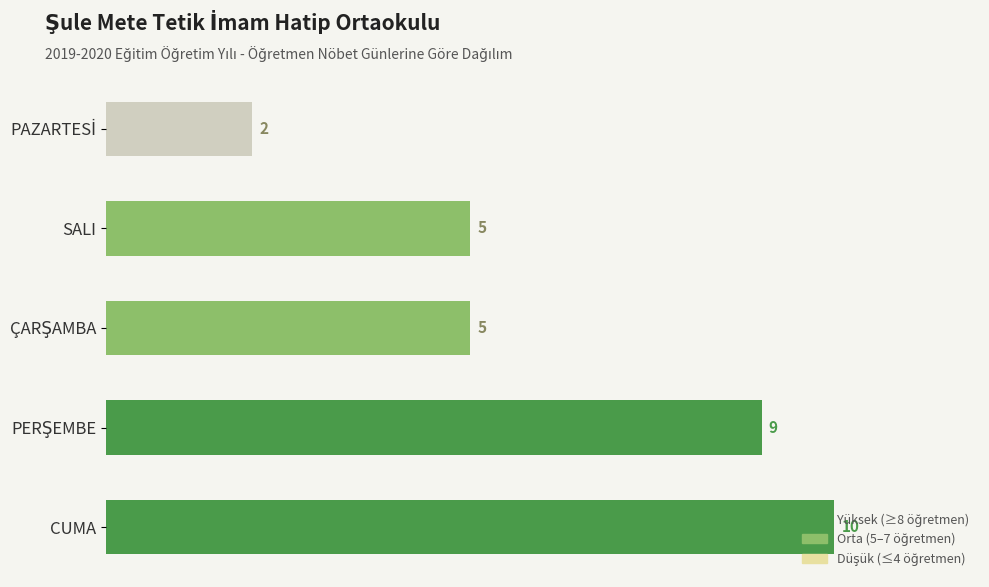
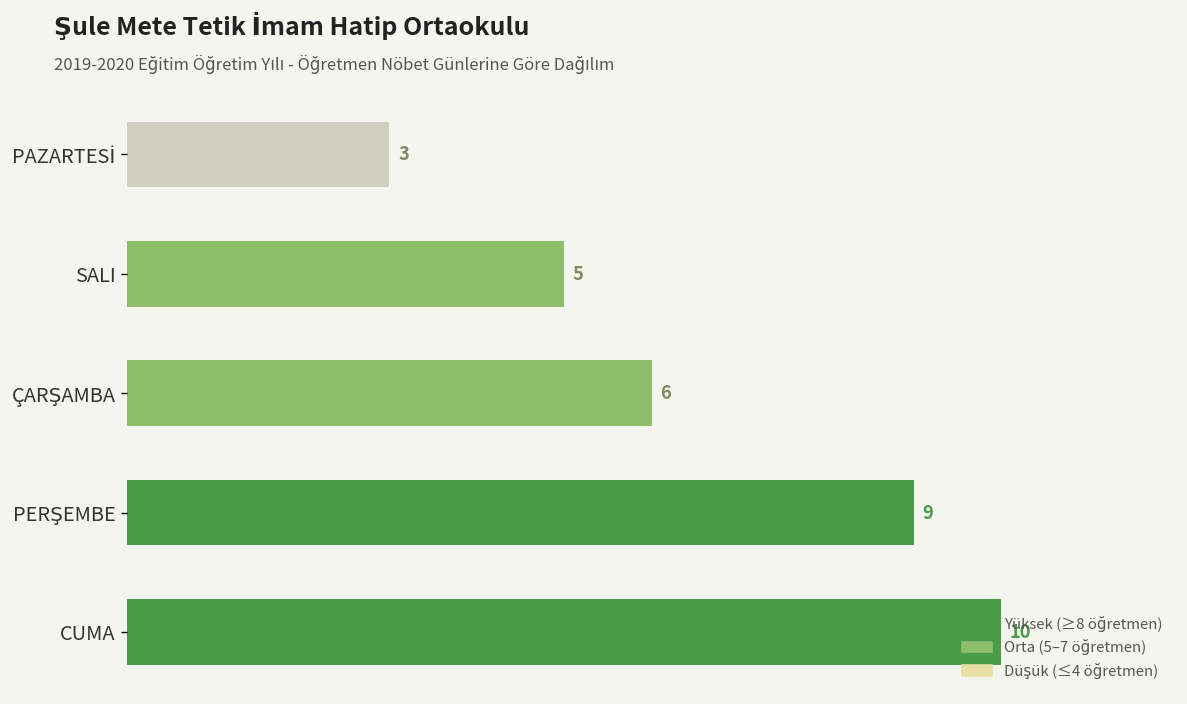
PAZARTESİ: 2 -> 3
ÇARŞAMBA: 5 -> 6
